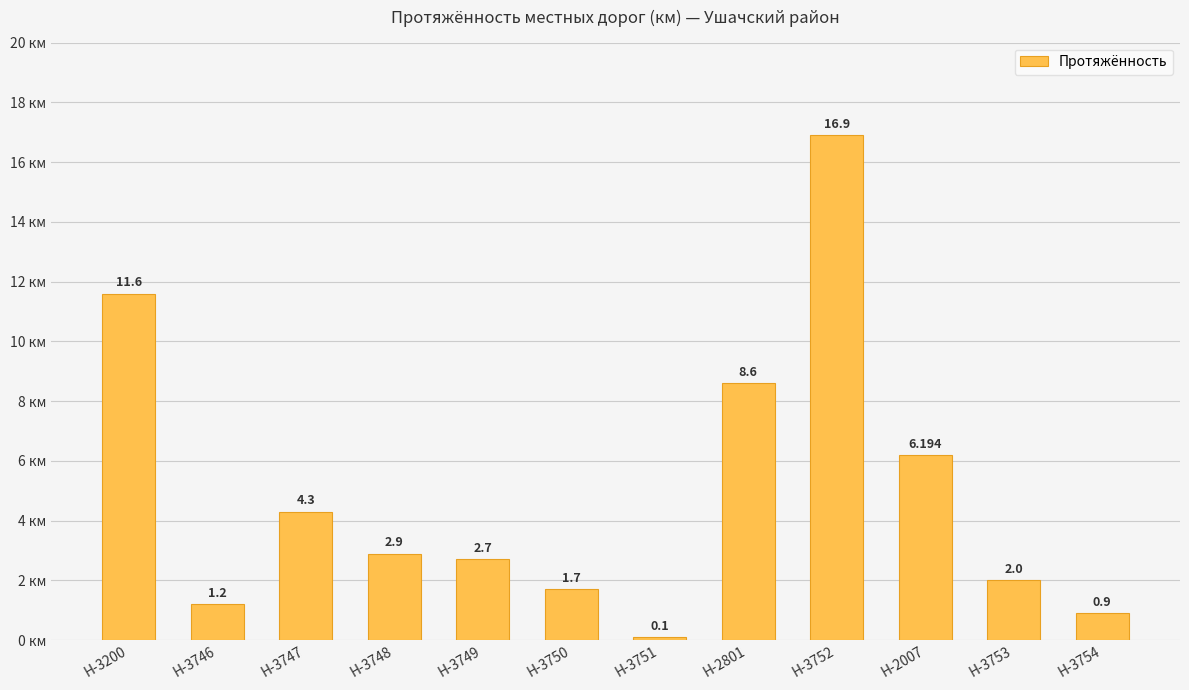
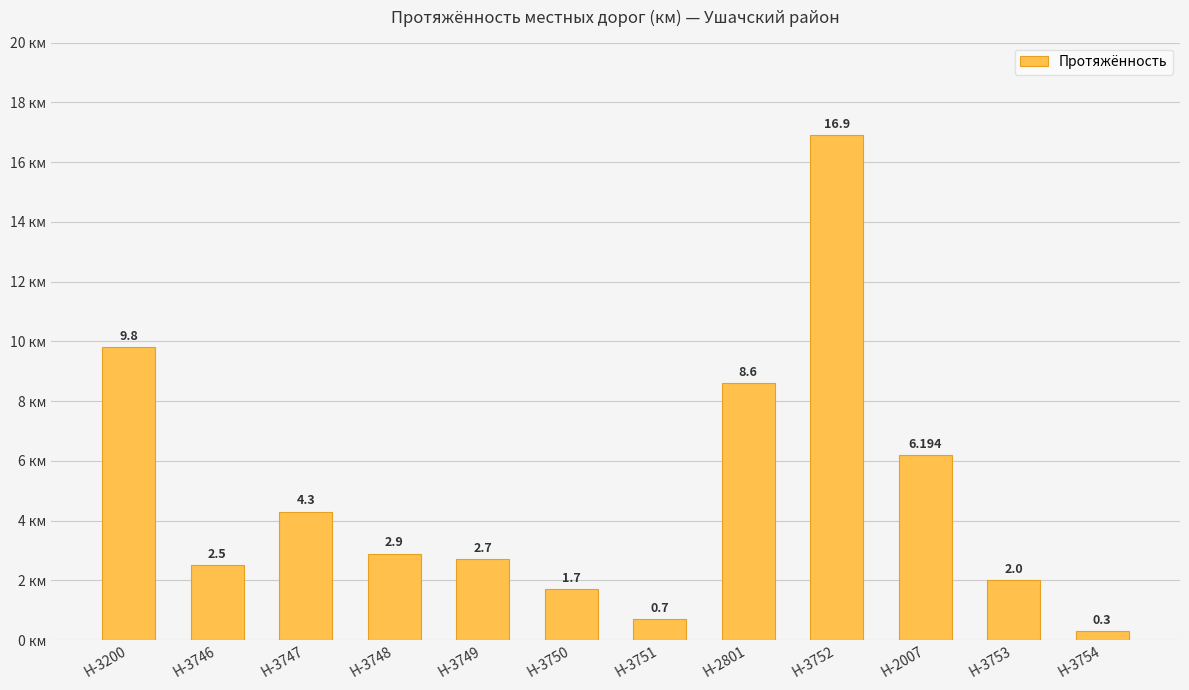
Н-3200: 11.6 -> 9.8
Н-3746: 1.2 -> 2.5
Н-3751: 0.1 -> 0.7
Н-3754: 0.9 -> 0.3
